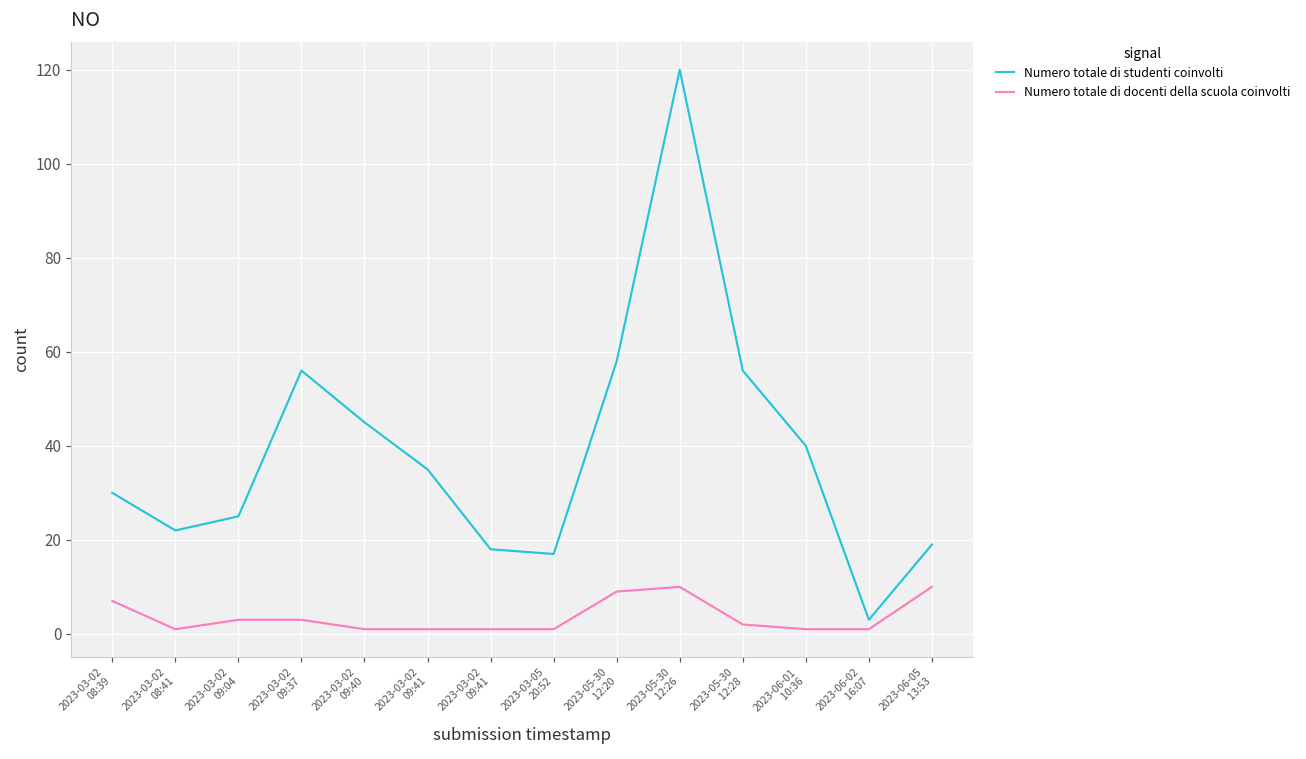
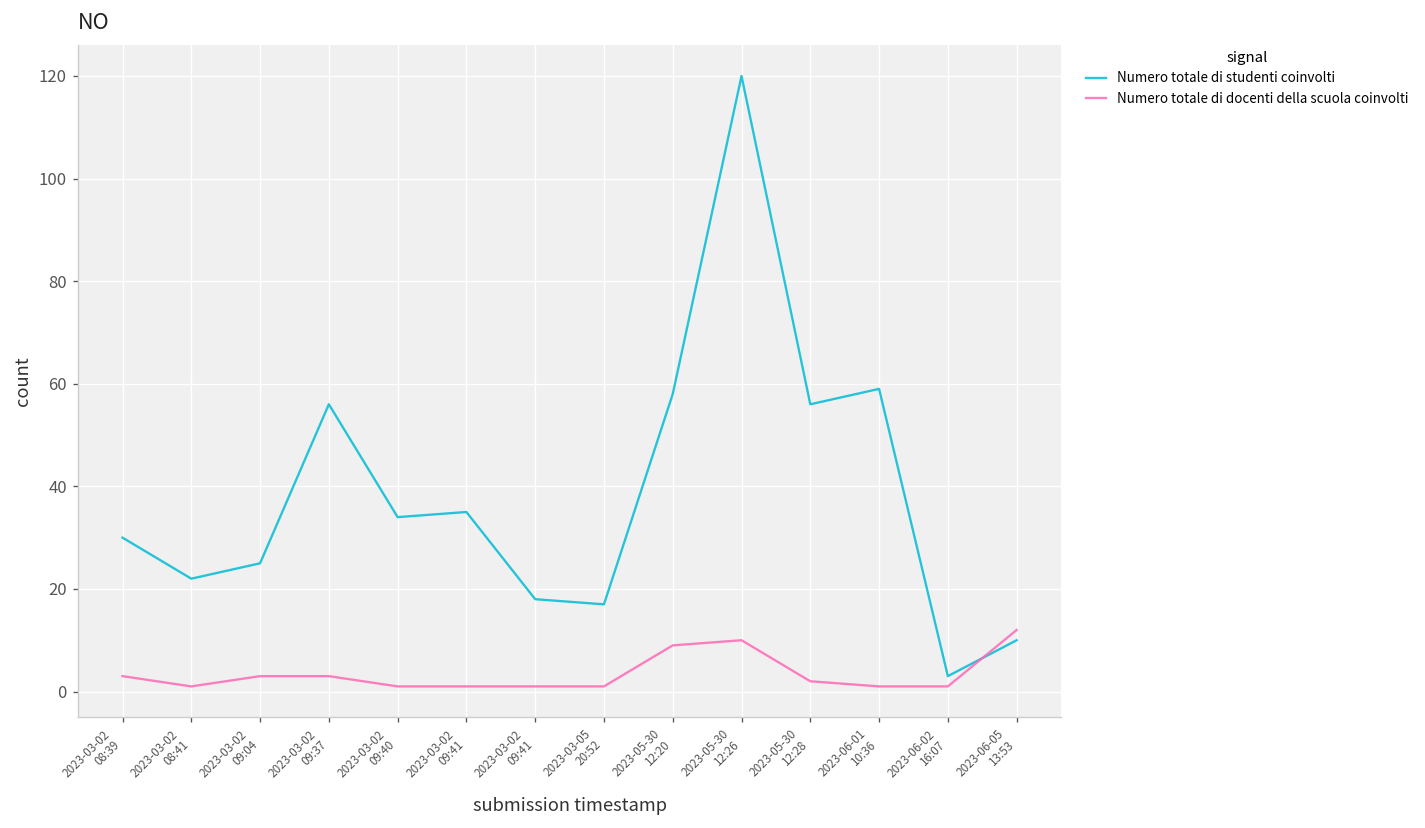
Numero totale di docenti della scuola coinvolti, 2023-03-02 08:39: 7 -> 3
Numero totale di studenti coinvolti, 2023-03-02 09:40: 45 -> 34
Numero totale di studenti coinvolti, 2023-06-01 10:36: 40 -> 59
Numero totale di studenti coinvolti, 2023-06-05 13:53: 19 -> 10
Numero totale di docenti della scuola coinvolti, 2023-06-05 13:53: 10 -> 12
